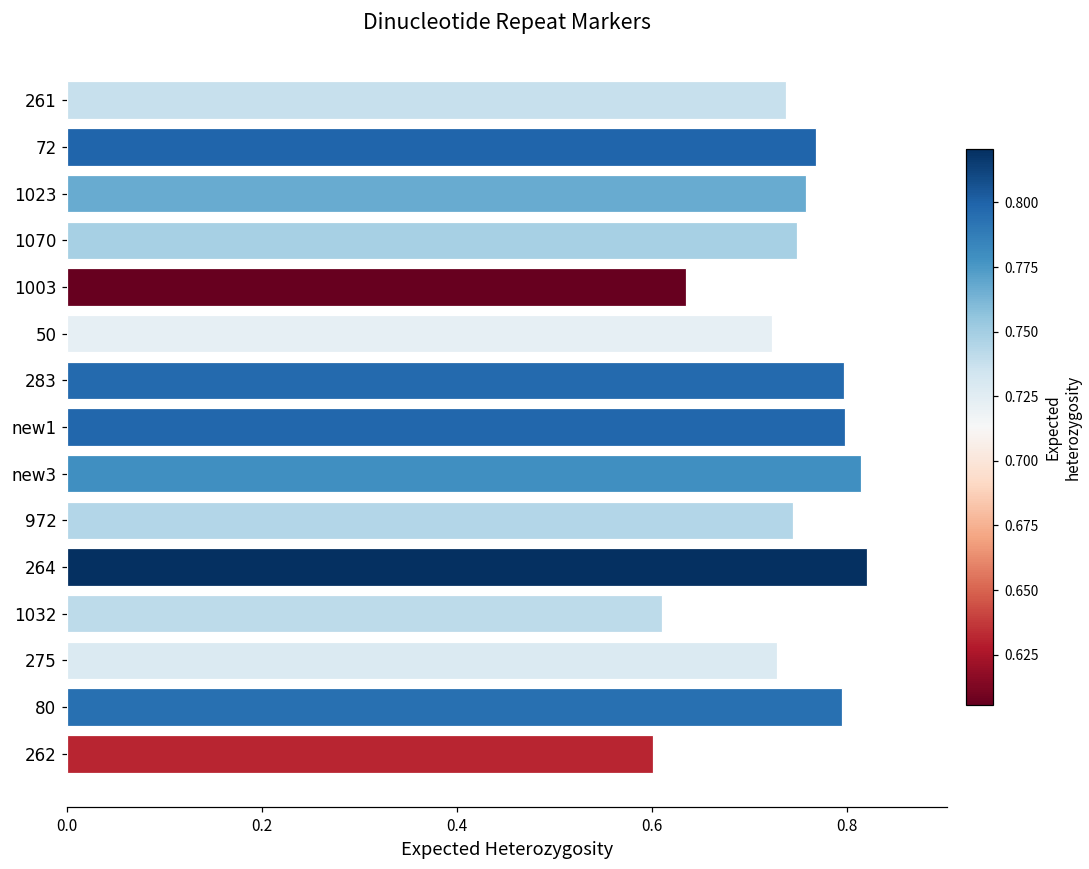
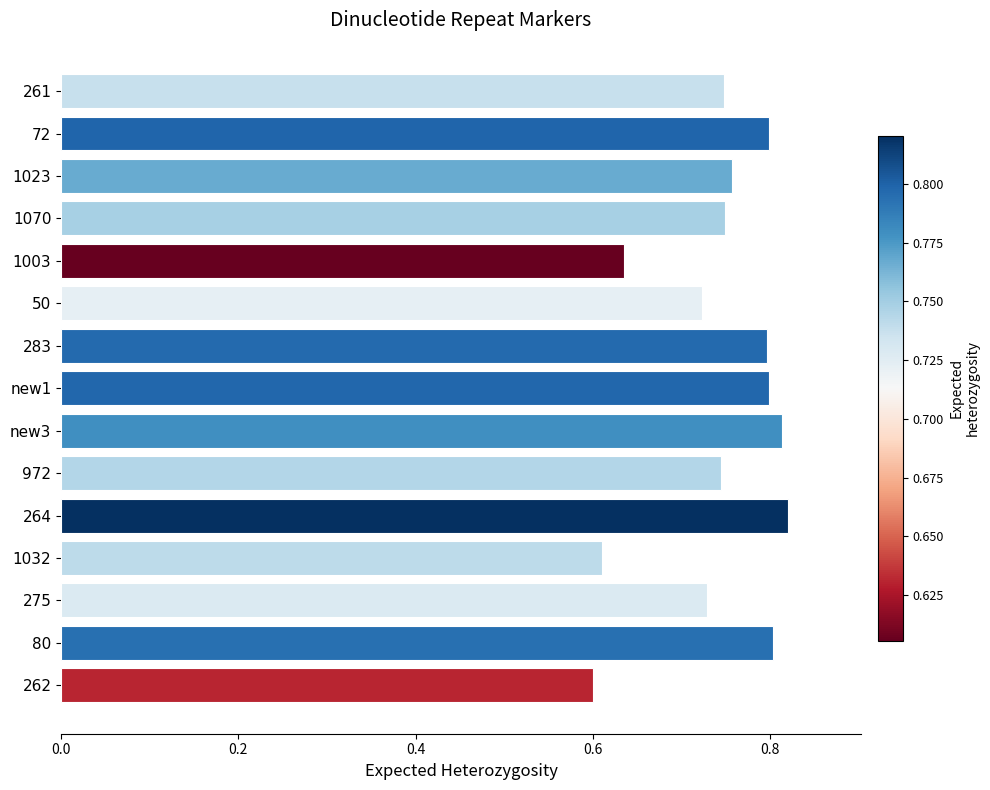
261: 0.74 -> 0.75
72: 0.77 -> 0.80
80: 0.79 -> 0.80
